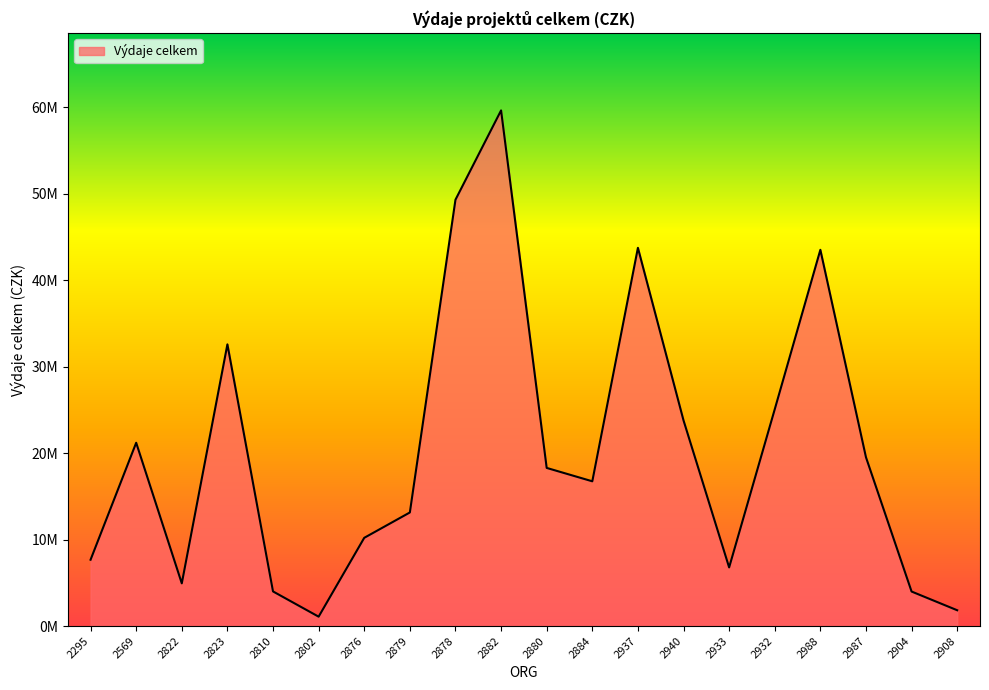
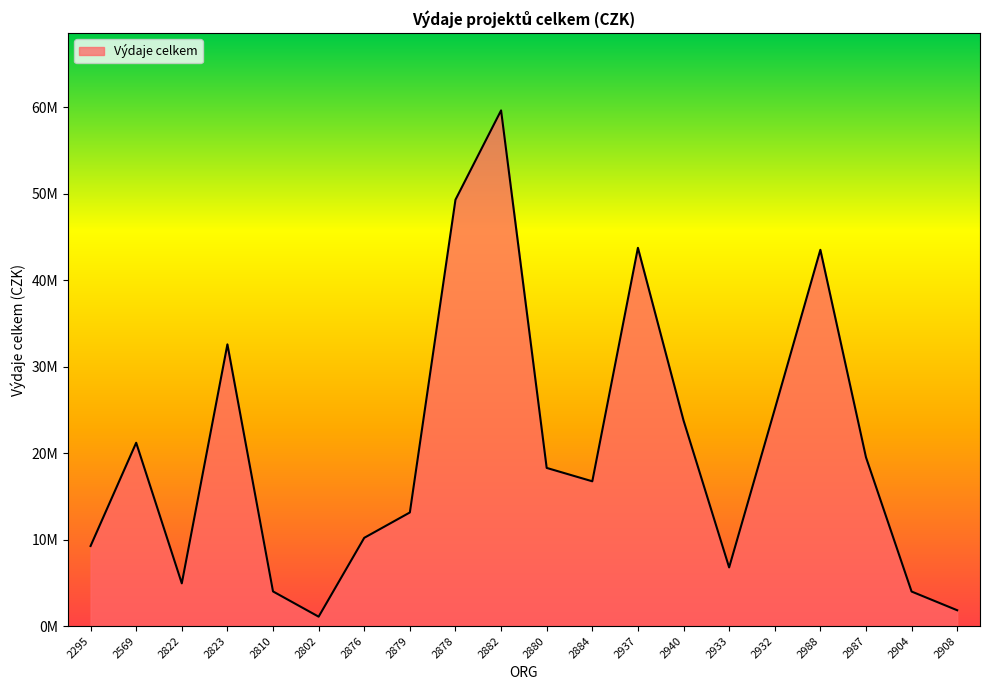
2295: 8000000 -> 9000000
